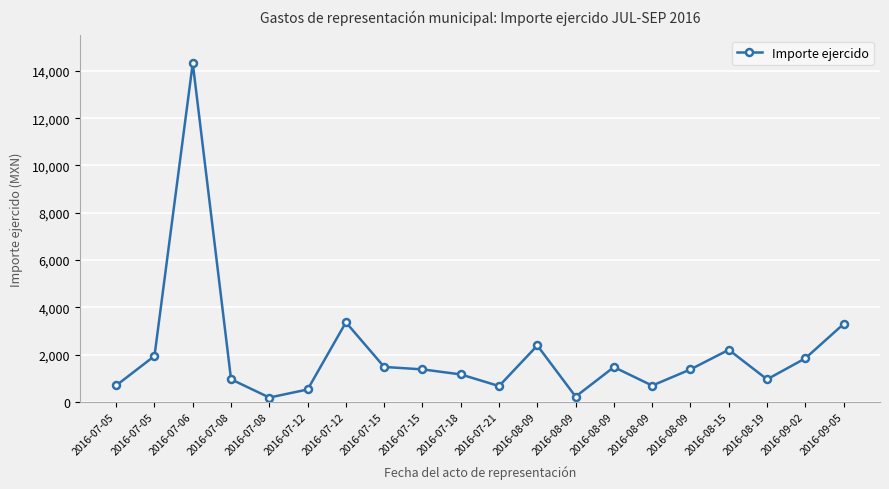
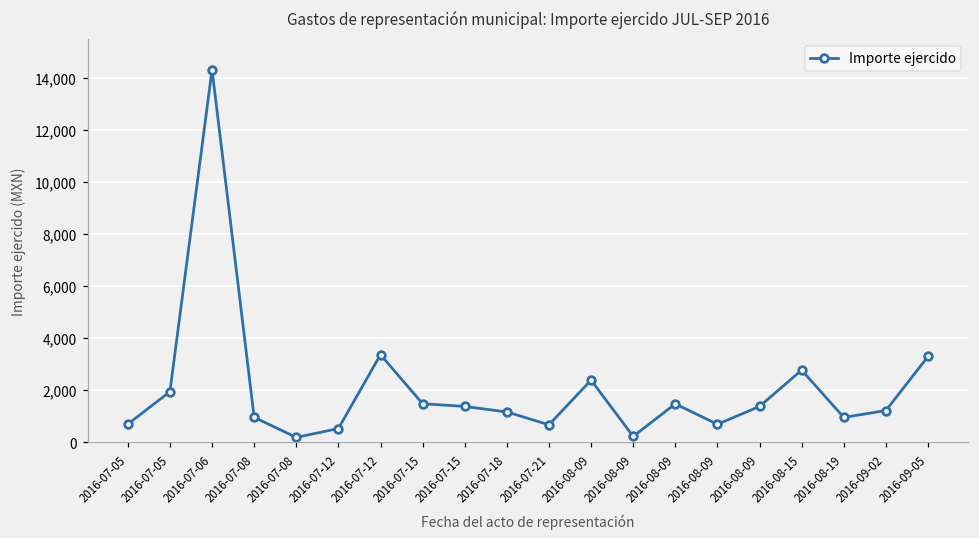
2016-08-15: 2,200 -> 2,800
2016-09-02: 1,800 -> 1,200
